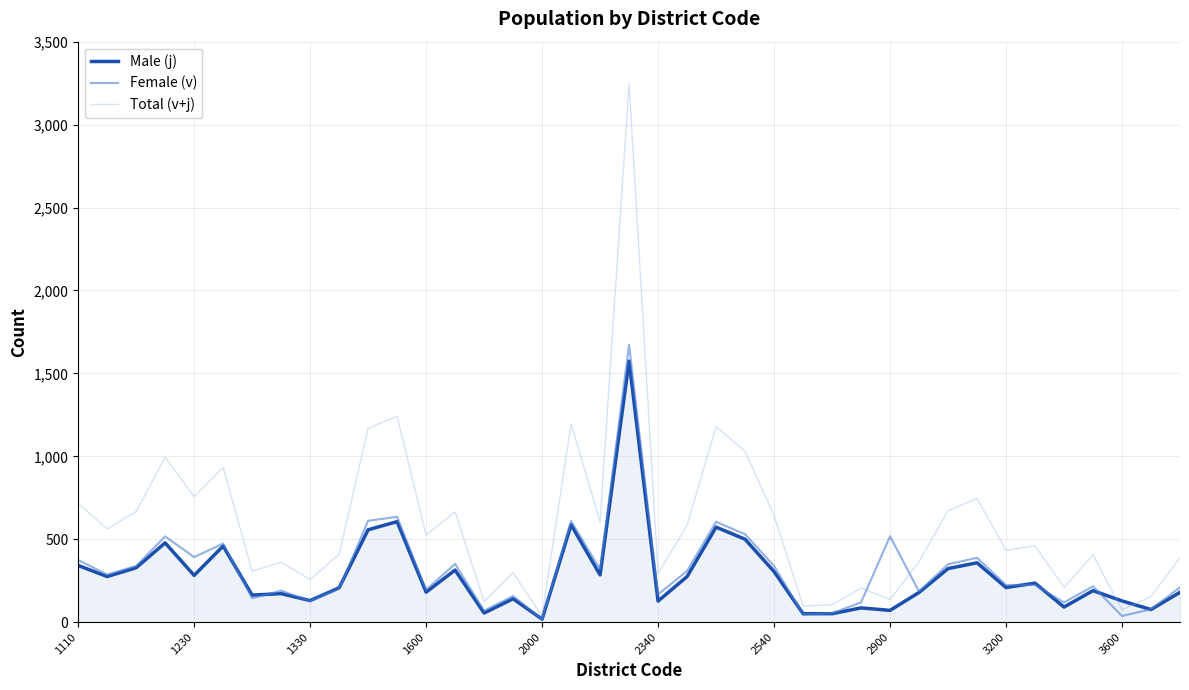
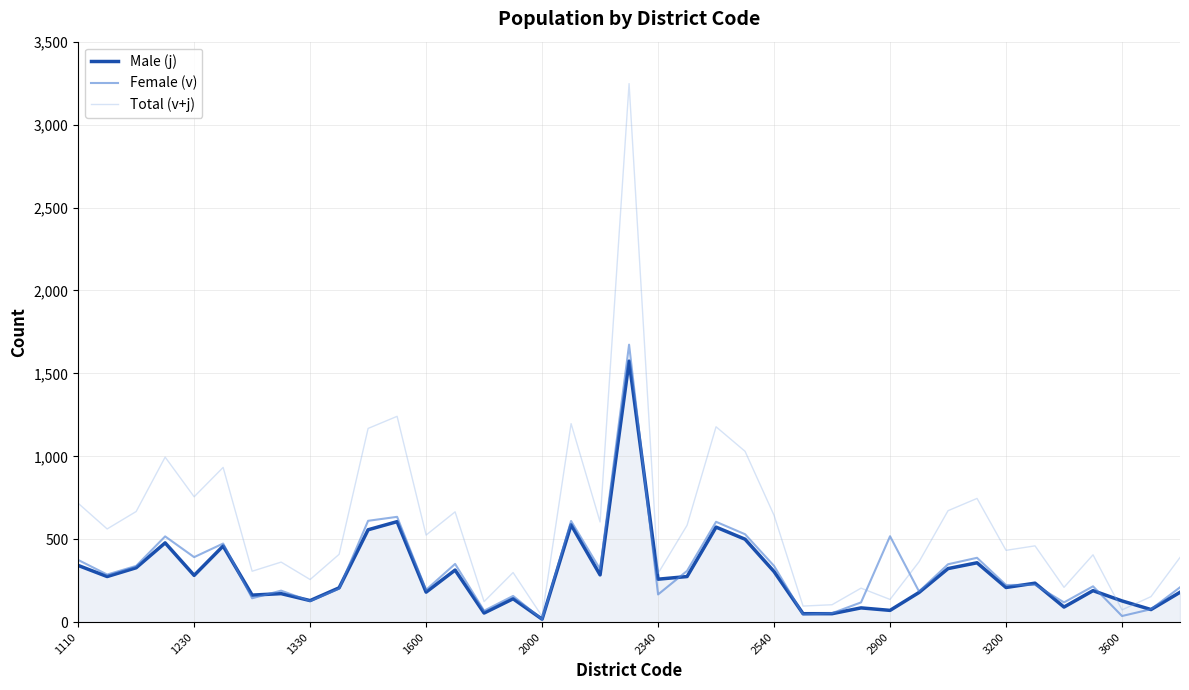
Male (j), 2340: 130 -> 260
